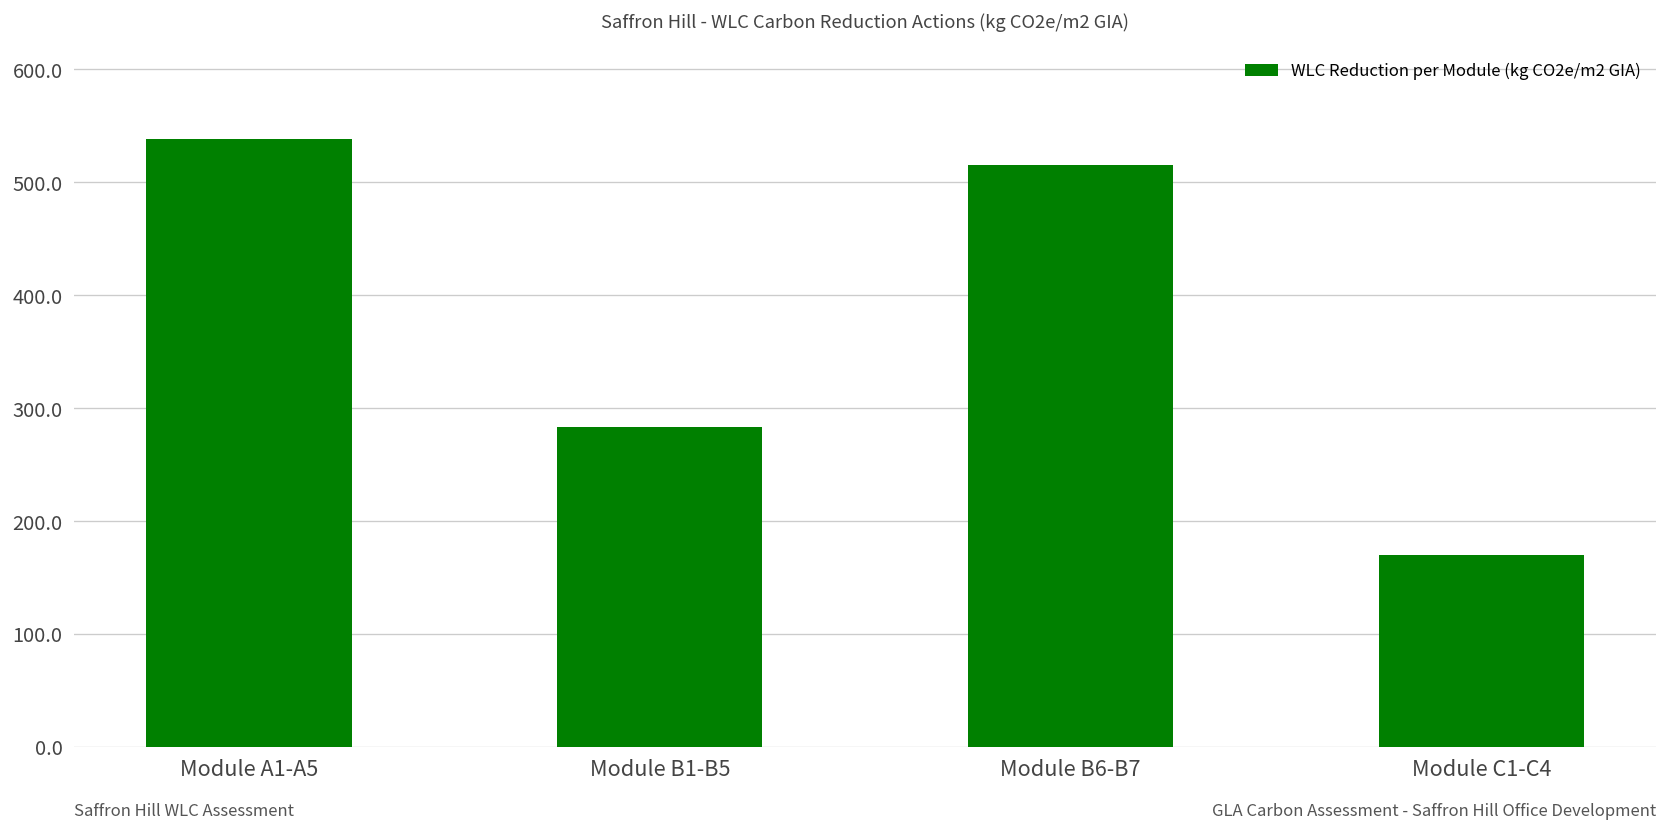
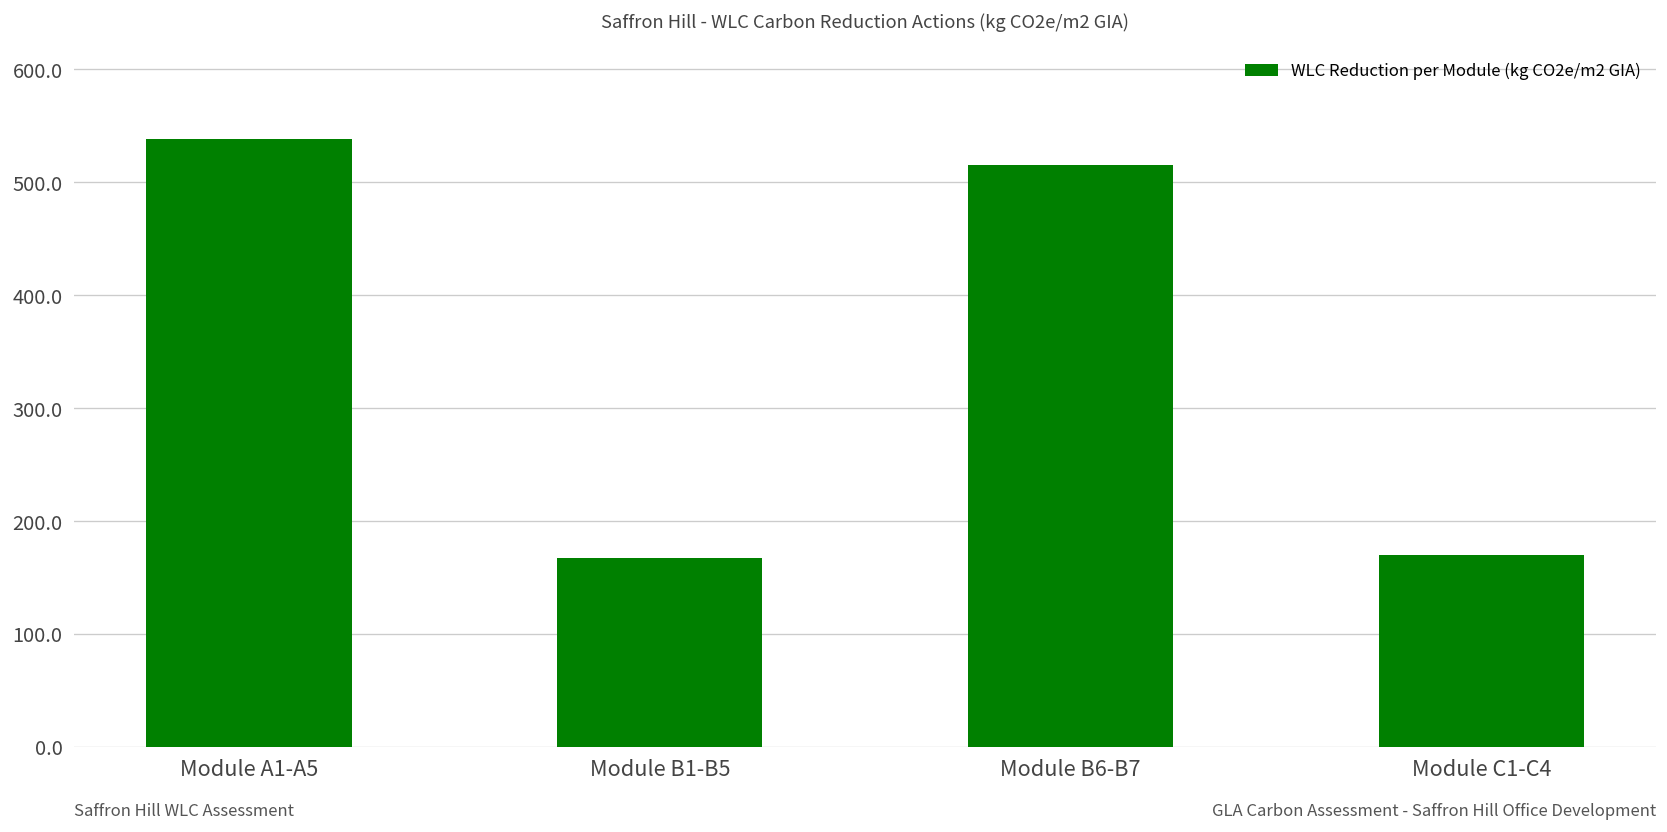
Module B1-B5: 280 -> 170
